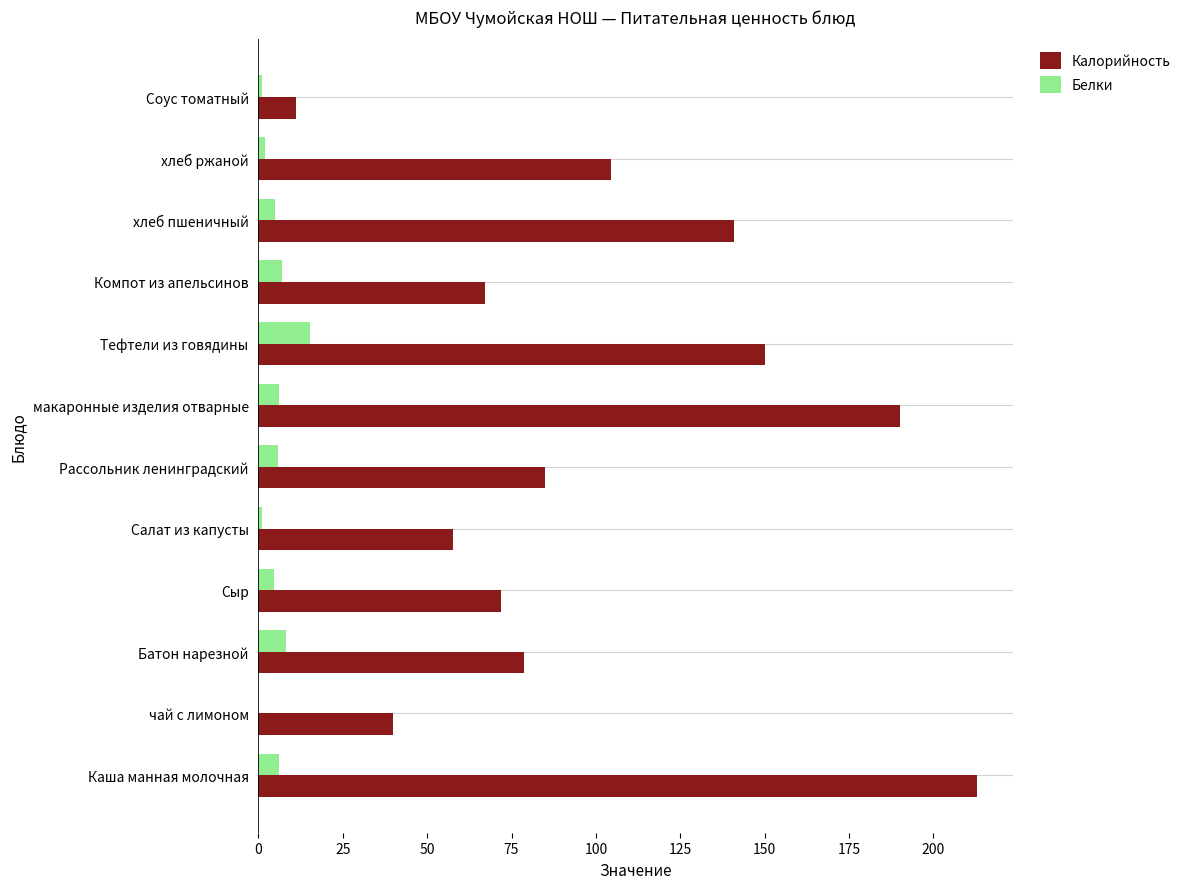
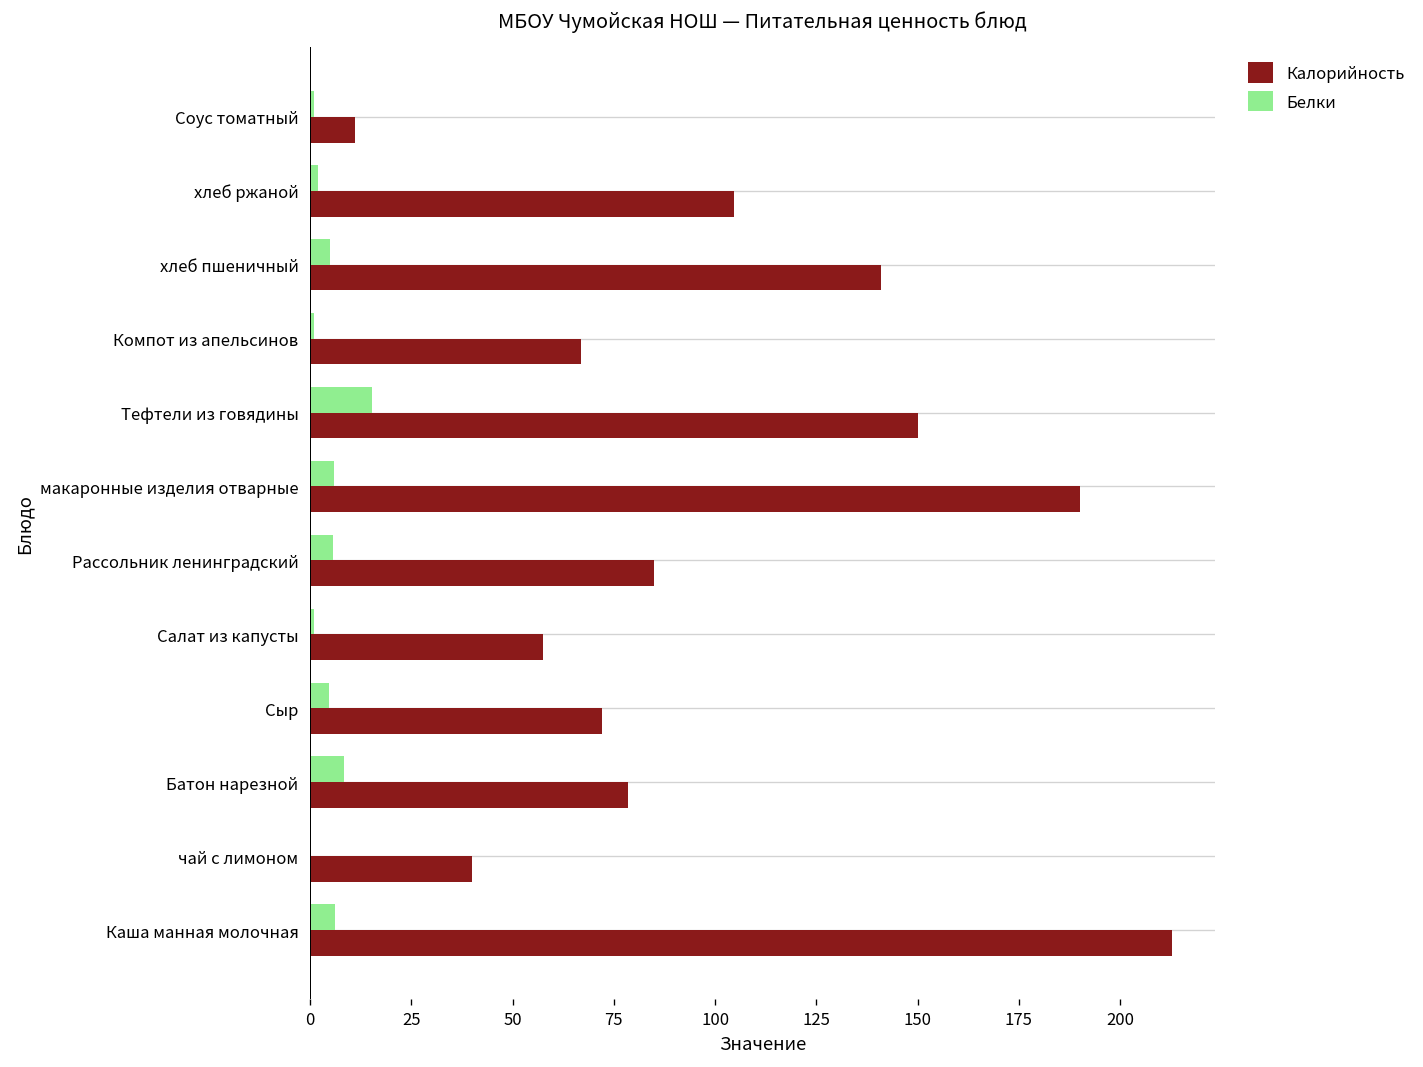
Белки, Компот из апельсинов: 7 -> 1
